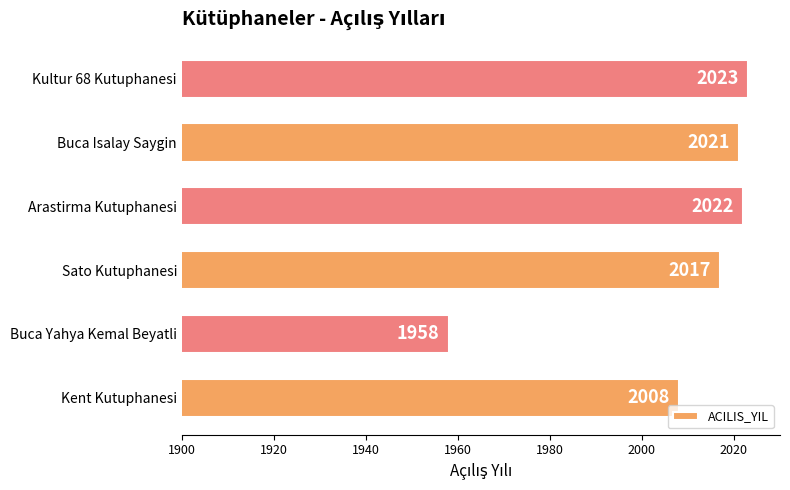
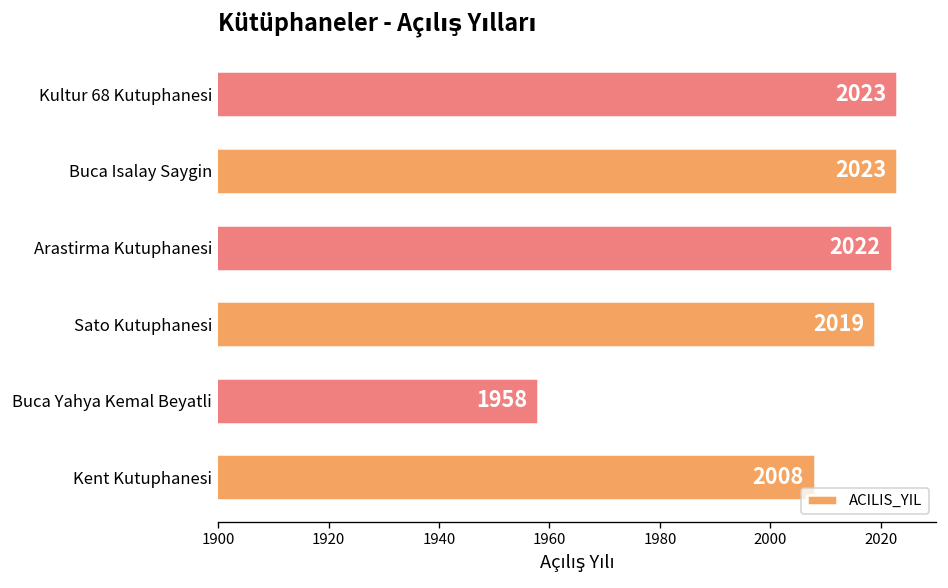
Buca Isalay Saygin: 2021 -> 2023
Sato Kutuphanesi: 2017 -> 2019
